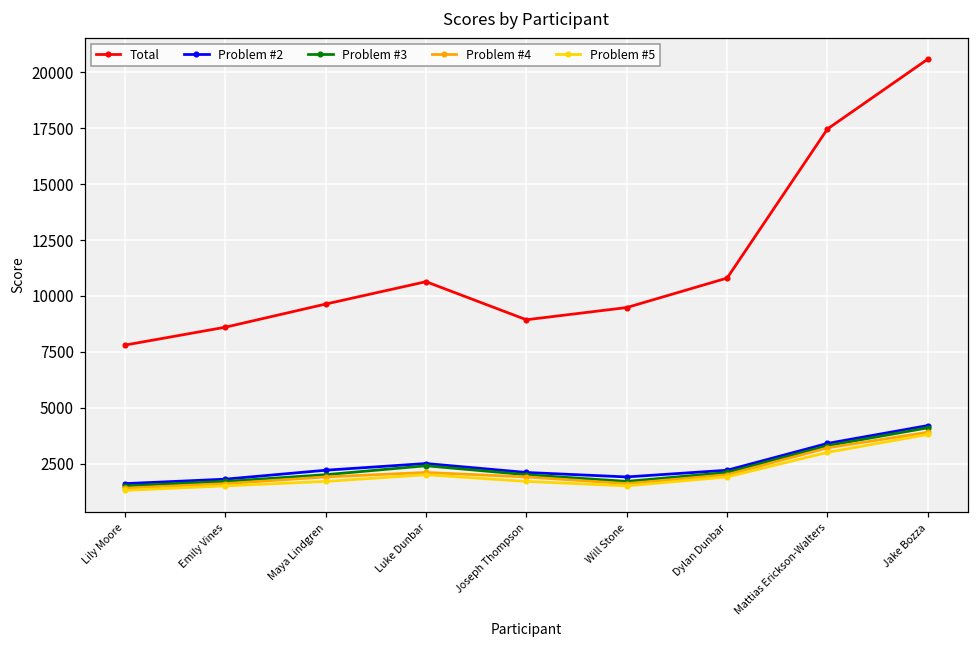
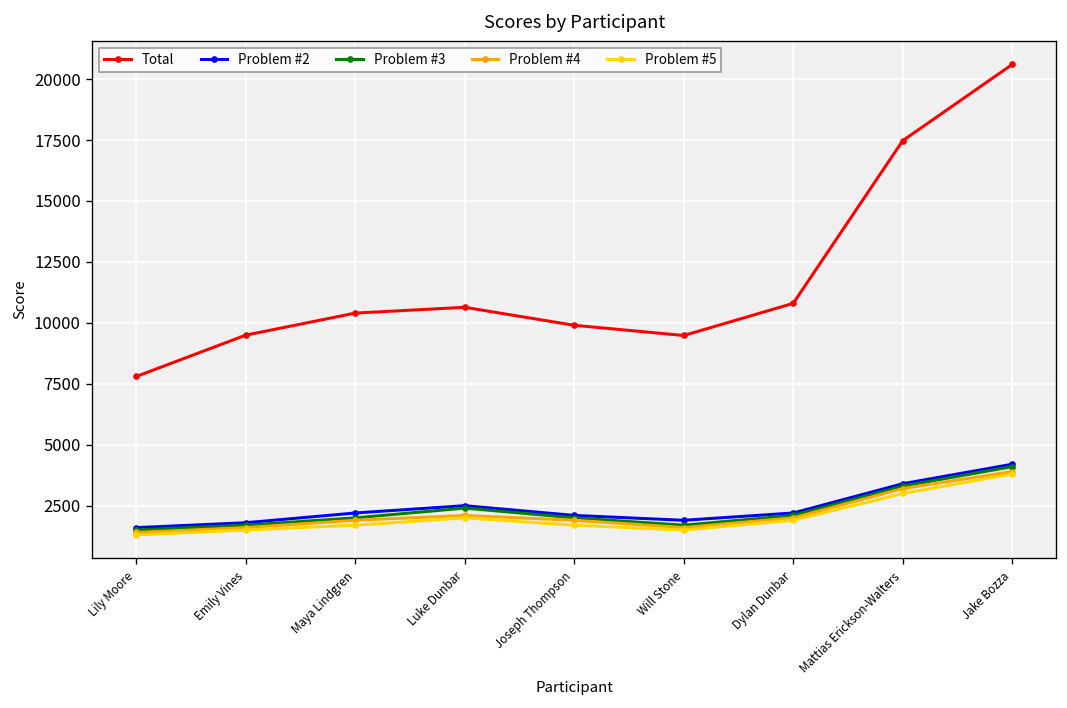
Total, Emily Vines: 8600 -> 9500
Total, Maya Lindgren: 9600 -> 10400
Total, Joseph Thompson: 8900 -> 9900
